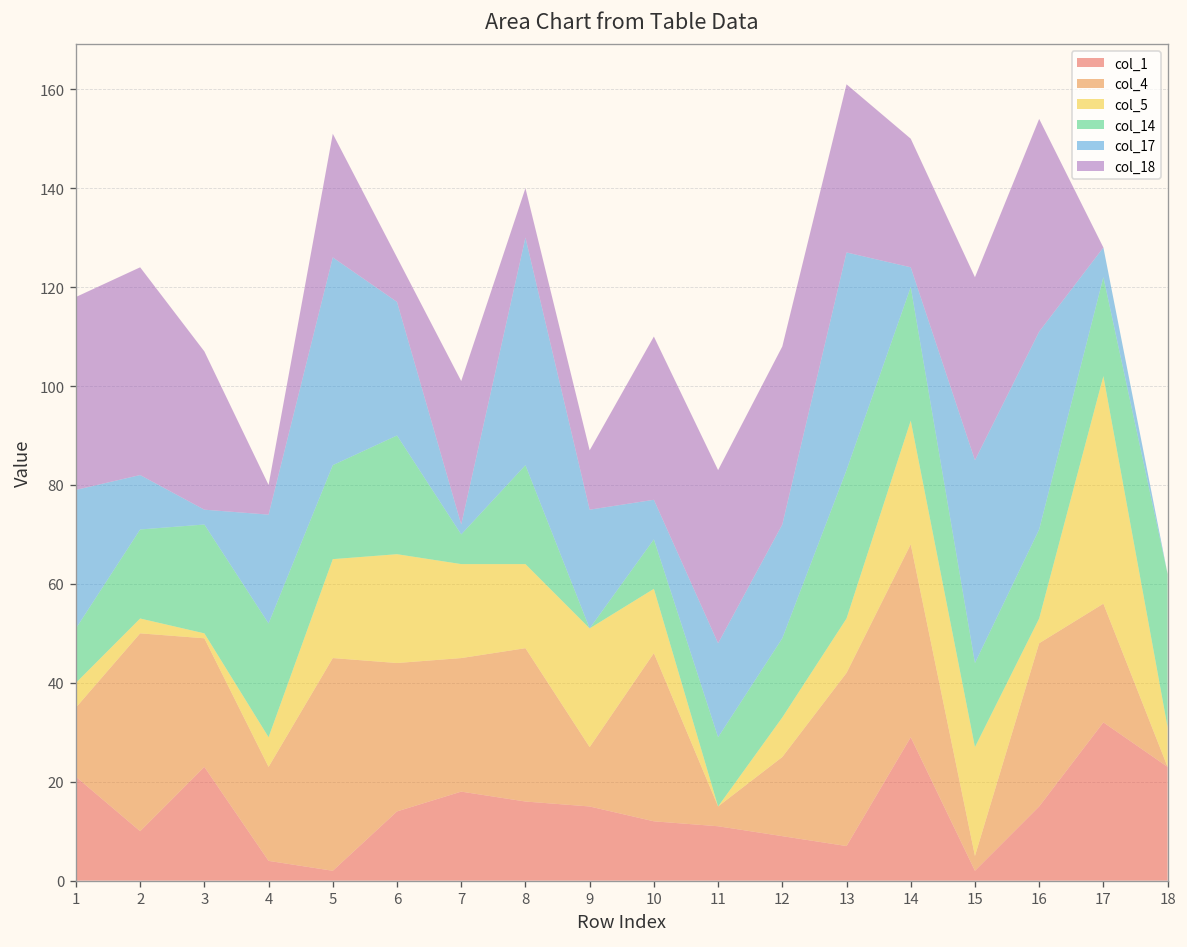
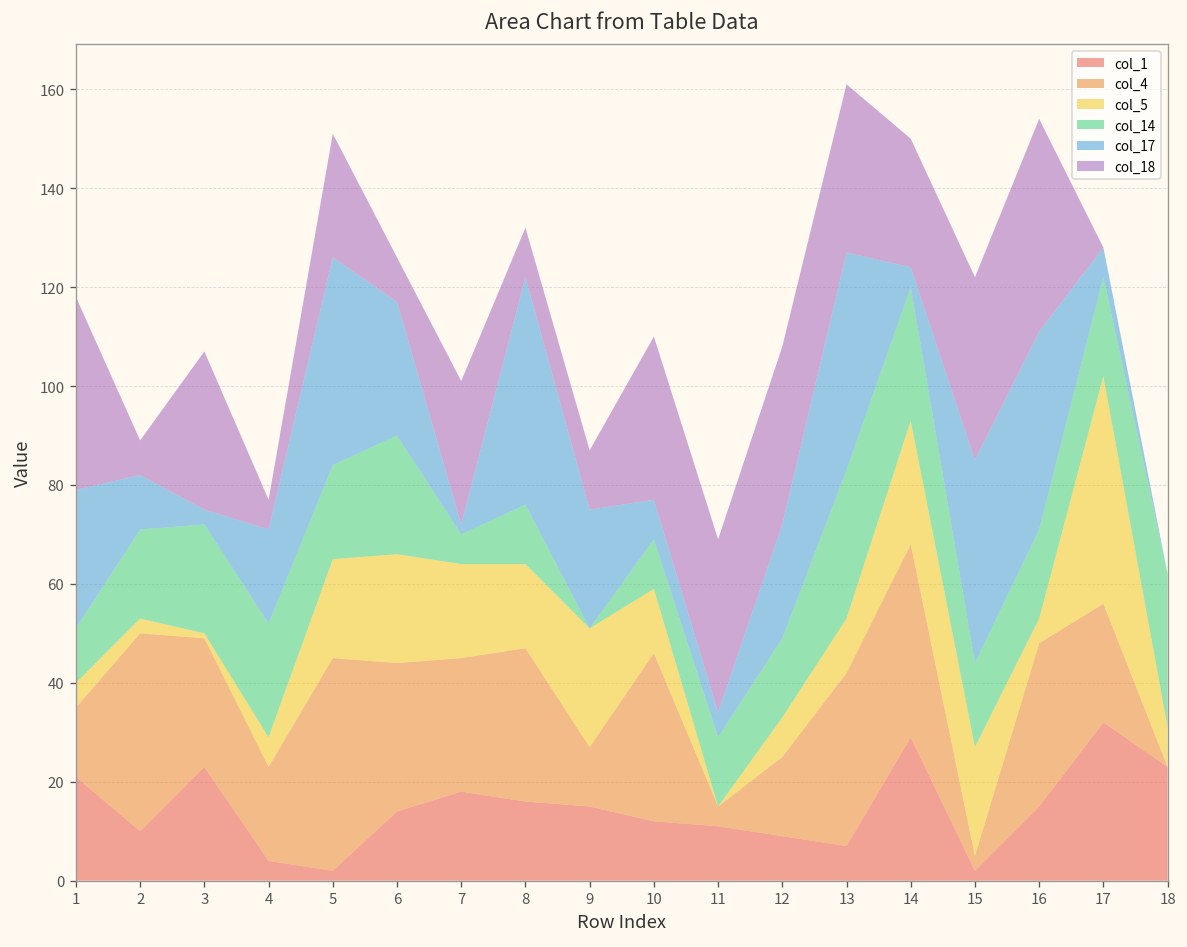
col_18, 2: 42 -> 7
col_17, 4: 22 -> 19
col_14, 8: 20 -> 12
col_17, 11: 19 -> 5
